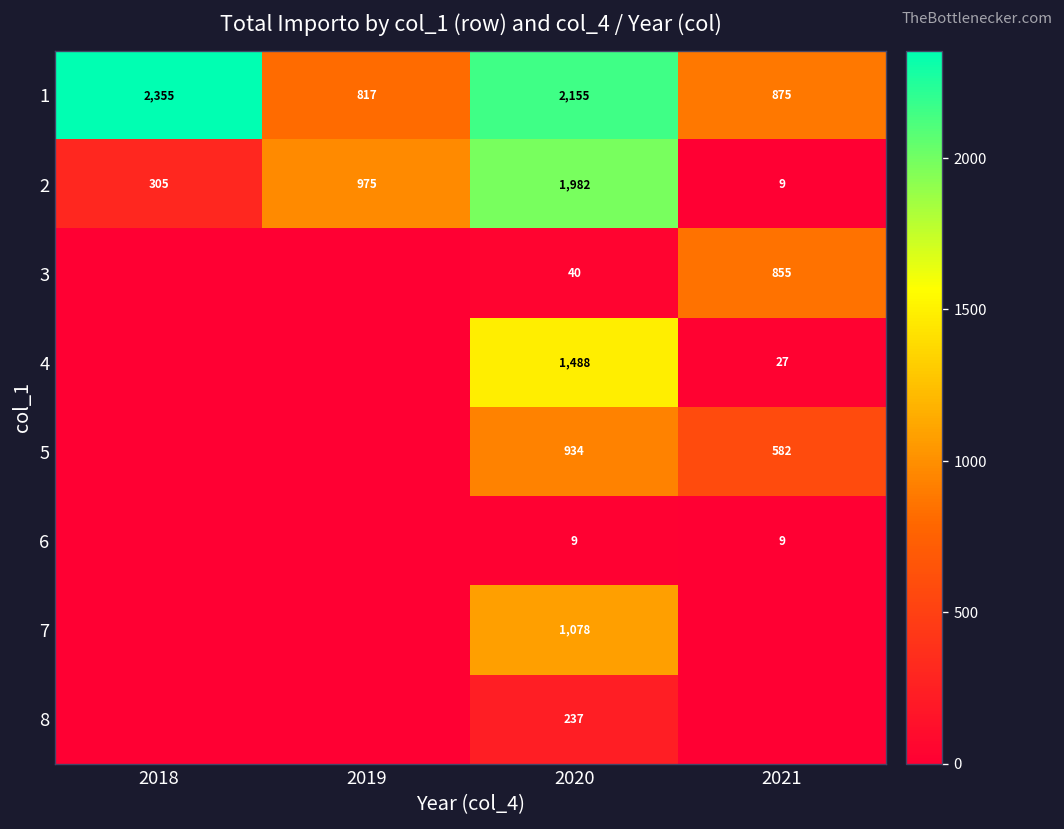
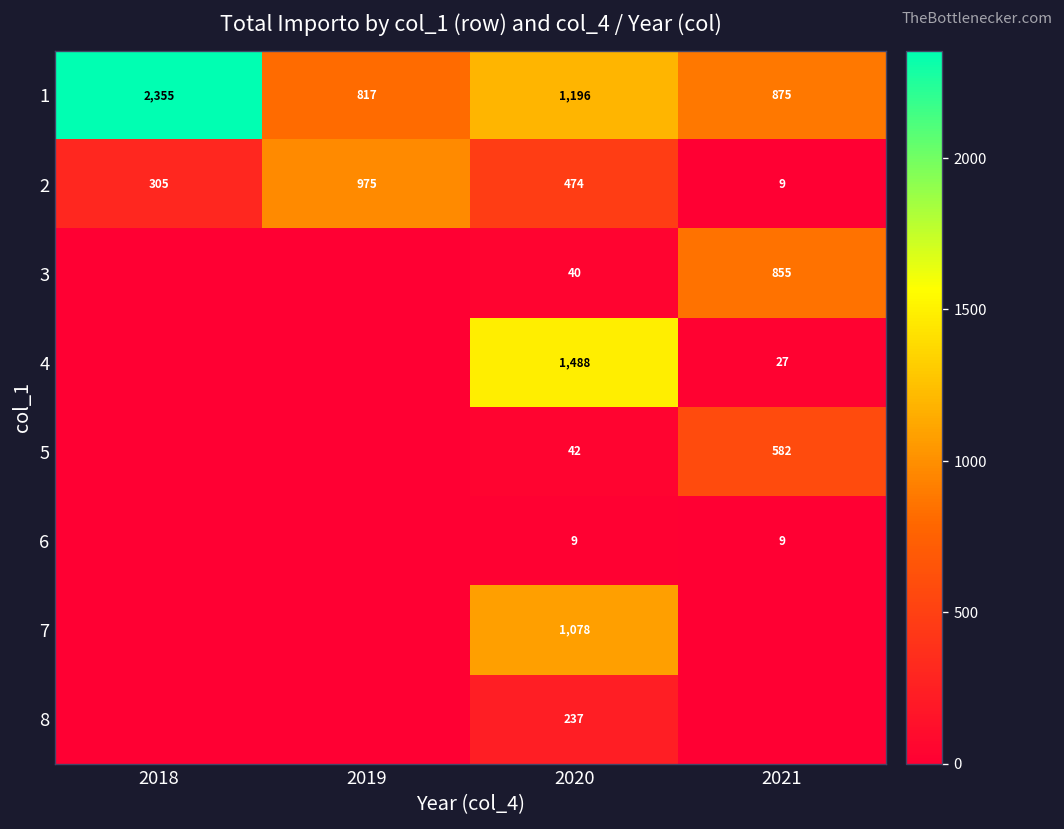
1, 2020: 2,155 -> 1,196
2, 2020: 1,982 -> 474
5, 2020: 934 -> 42
